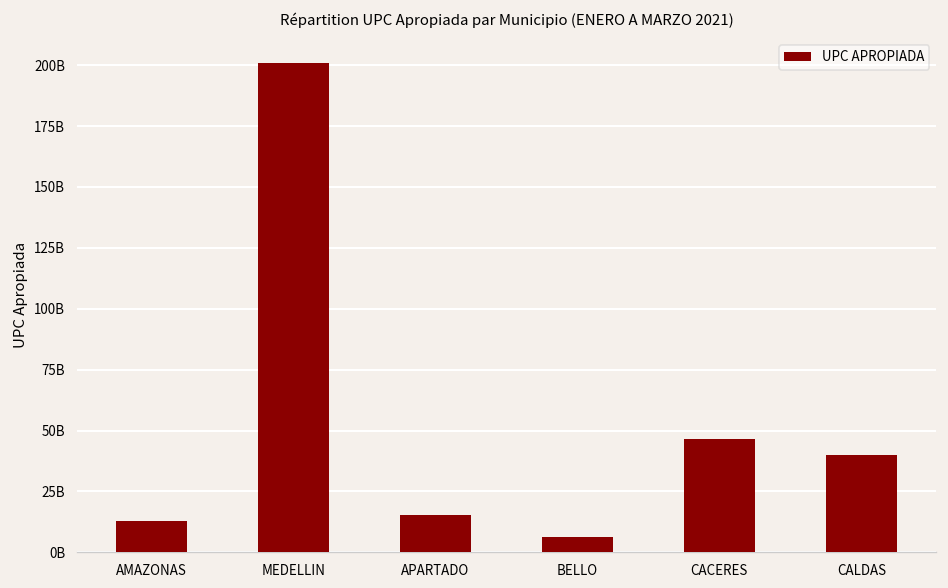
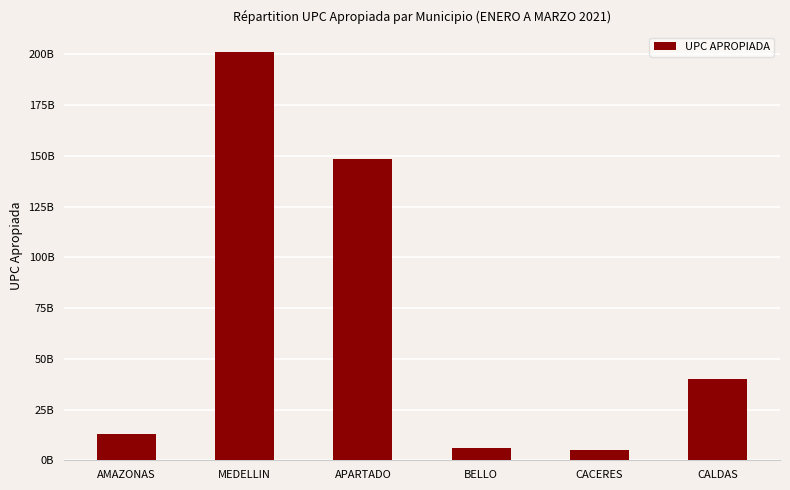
APARTADO: 15000000000 -> 149000000000
CACERES: 47000000000 -> 5000000000
